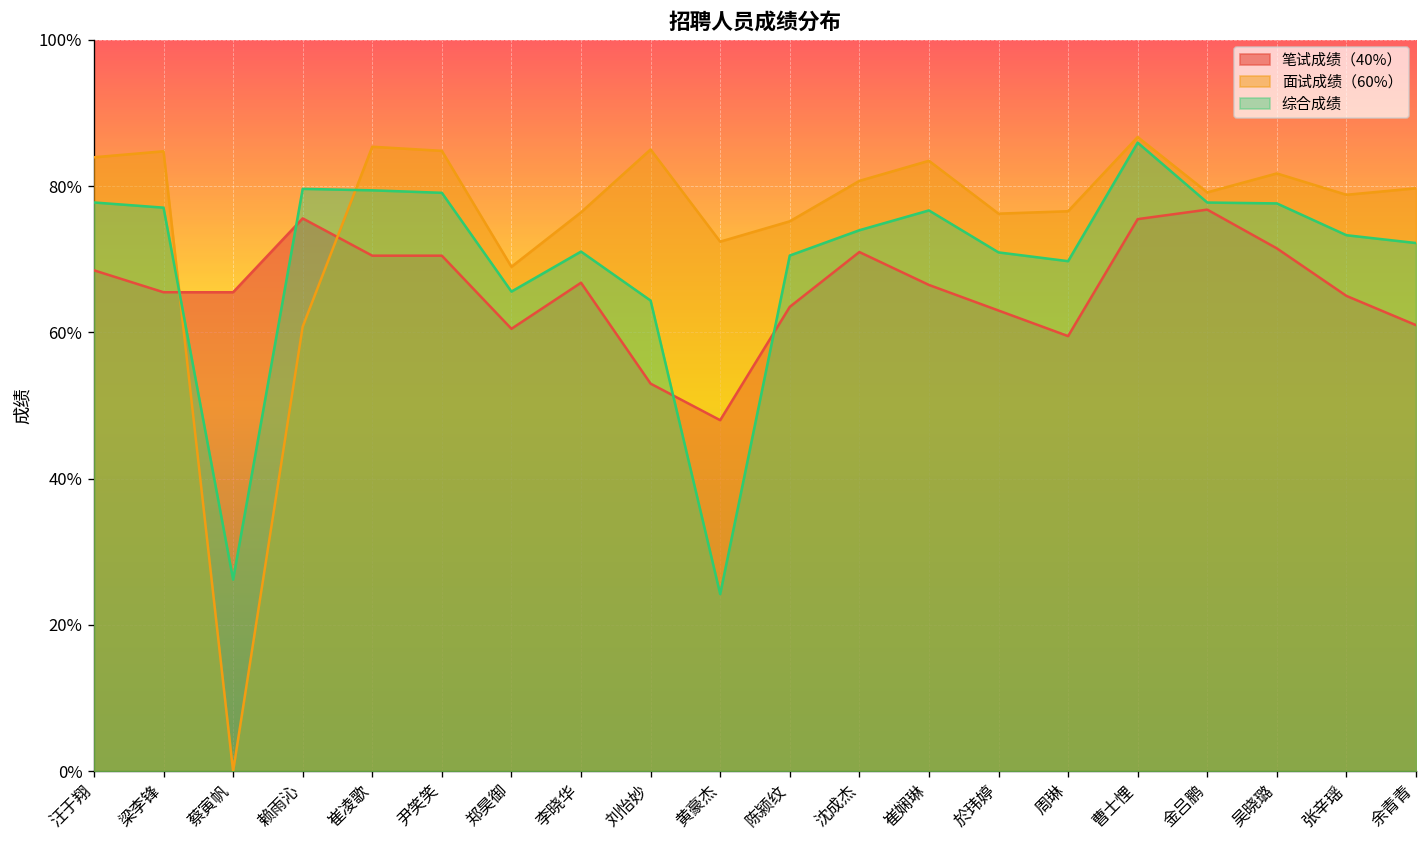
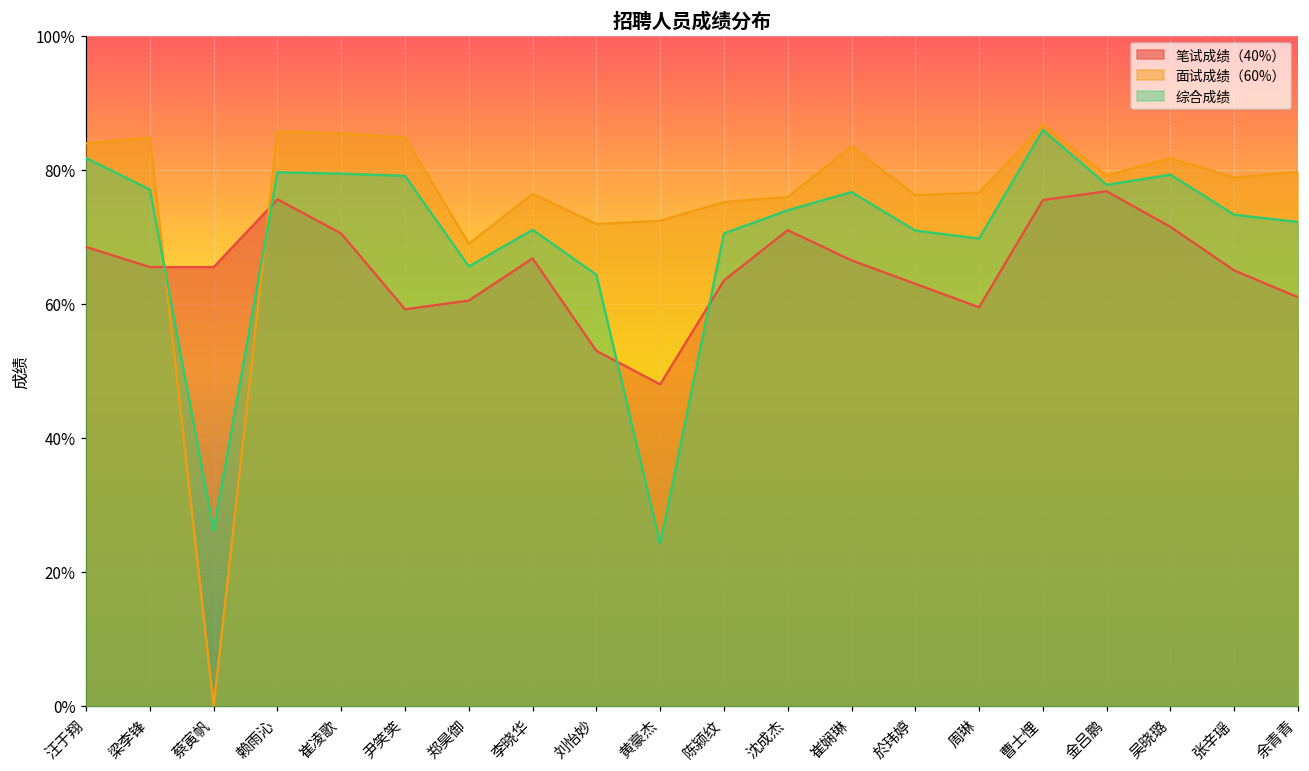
综合成绩, 汪于翔: 78% -> 82%
面试成绩（60%）, 赖雨沁: 61% -> 86%
笔试成绩（40%）, 尹笑笑: 71% -> 59%
面试成绩（60%）, 刘怡妙: 85% -> 72%
面试成绩（60%）, 沈成杰: 81% -> 76%
综合成绩, 吴晓璐: 78% -> 79%
